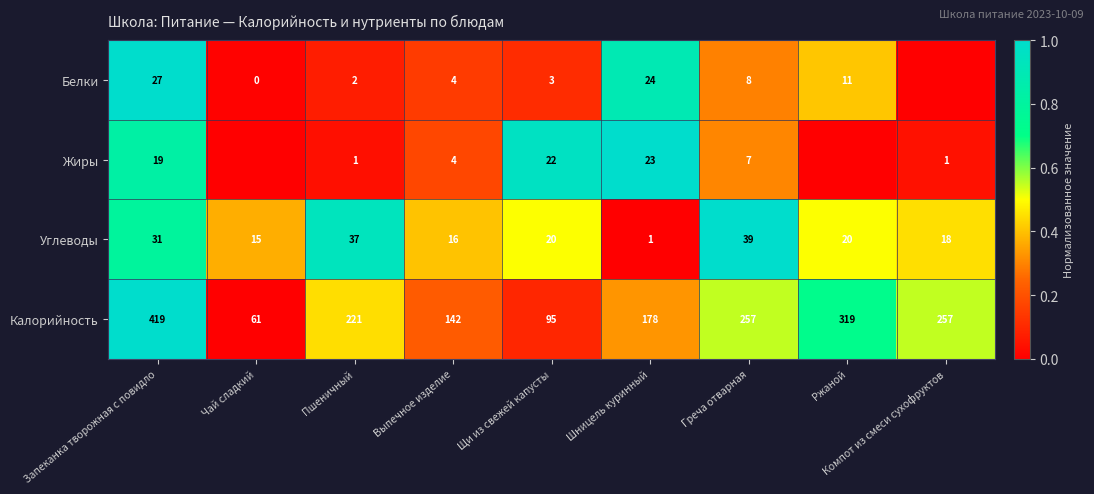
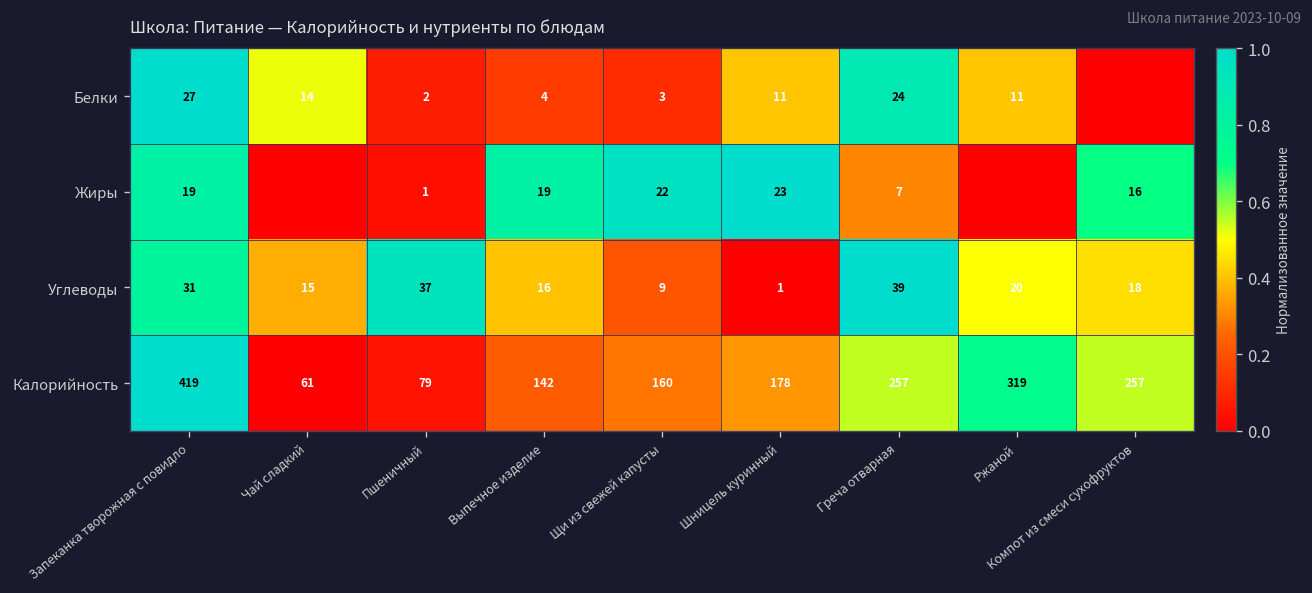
Белки, Чай сладкий: 0 -> 14
Белки, Шницель куринный: 24 -> 11
Белки, Греча отварная: 8 -> 24
Жиры, Выпечное изделие: 4 -> 19
Жиры, Компот из смеси сухофруктов: 1 -> 16
Углеводы, Щи из свежей капусты: 20 -> 9
Калорийность, Пшеничный: 221 -> 79
Калорийность, Щи из свежей капусты: 95 -> 160
